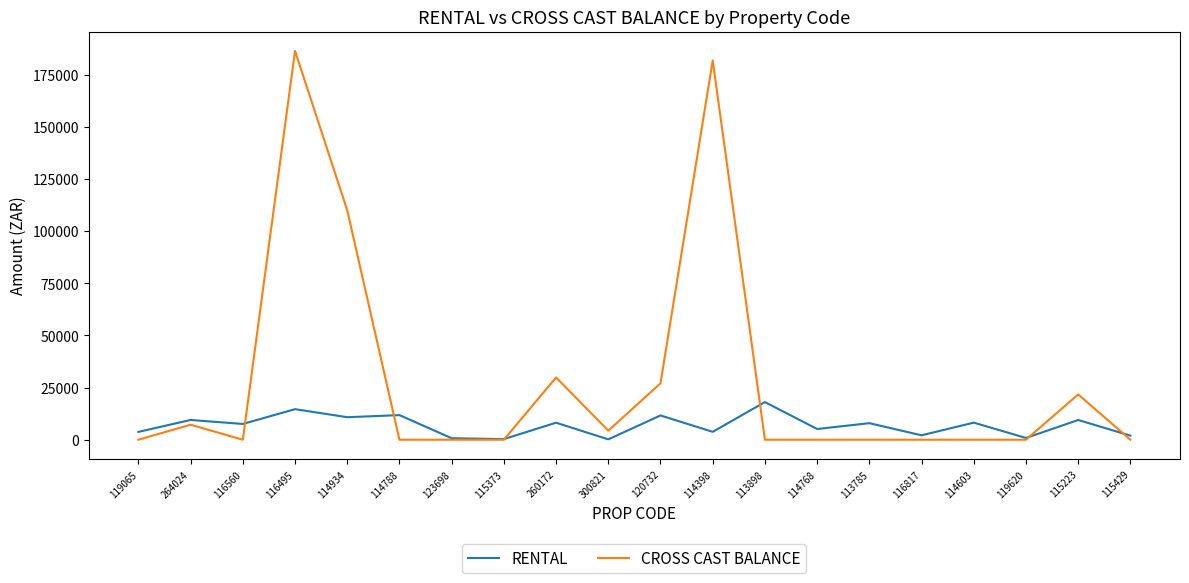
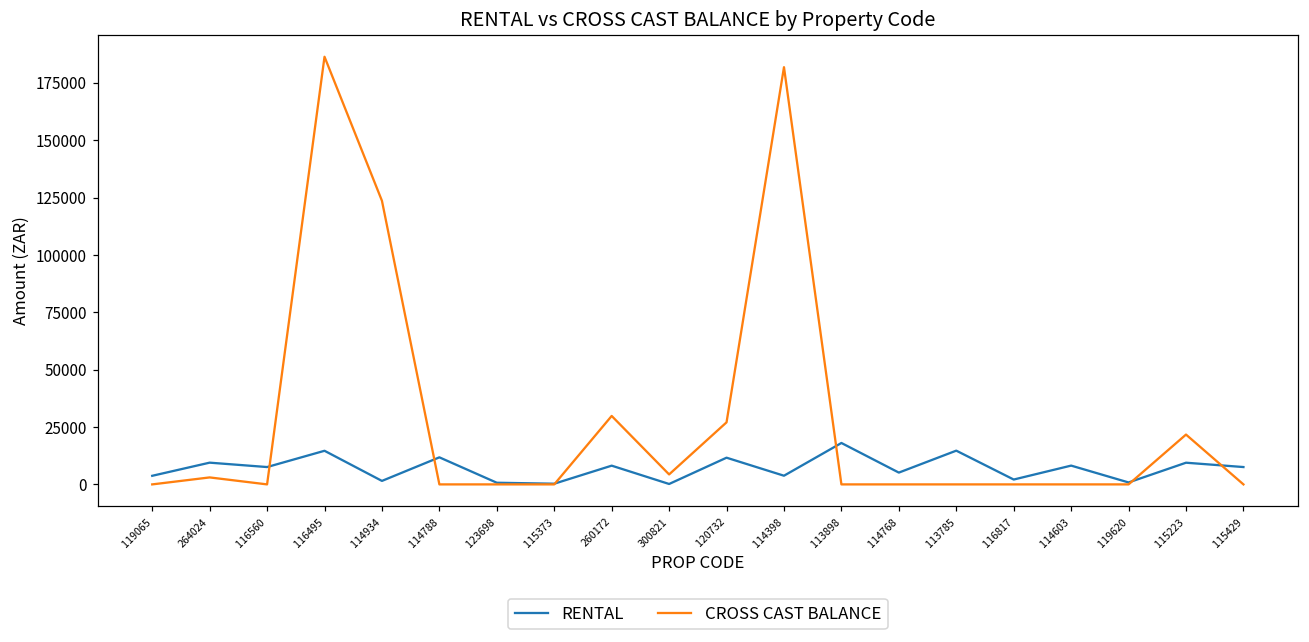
CROSS CAST BALANCE, 264024: 7000 -> 3000
RENTAL, 114934: 11000 -> 2000
CROSS CAST BALANCE, 114934: 110000 -> 124000
RENTAL, 113785: 8000 -> 15000
RENTAL, 115429: 2000 -> 8000
